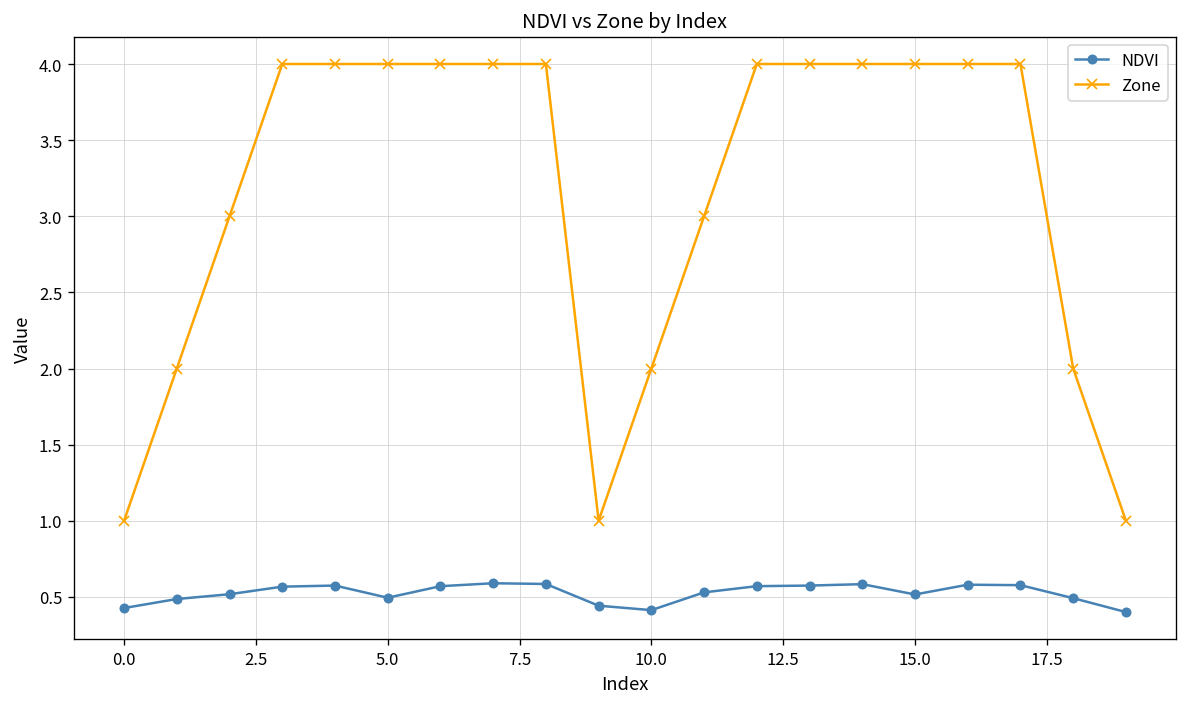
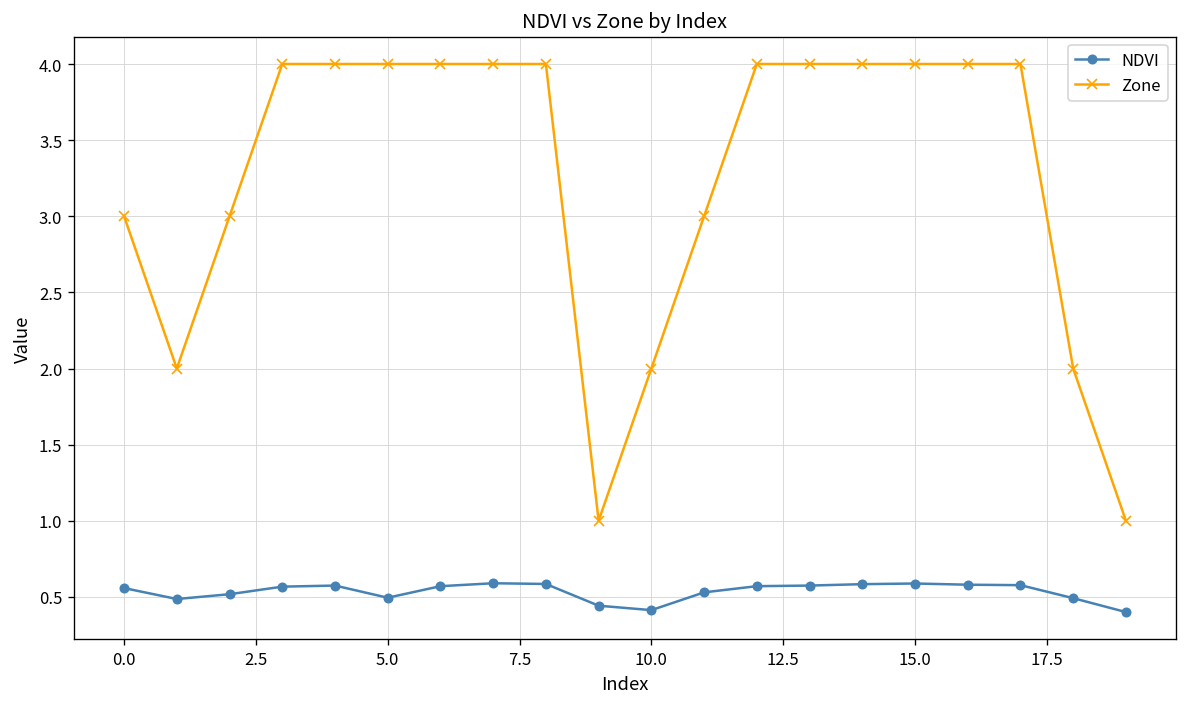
NDVI, 0.0: 0.43 -> 0.56
Zone, 0.0: 1 -> 3
NDVI, 15.0: 0.52 -> 0.59
